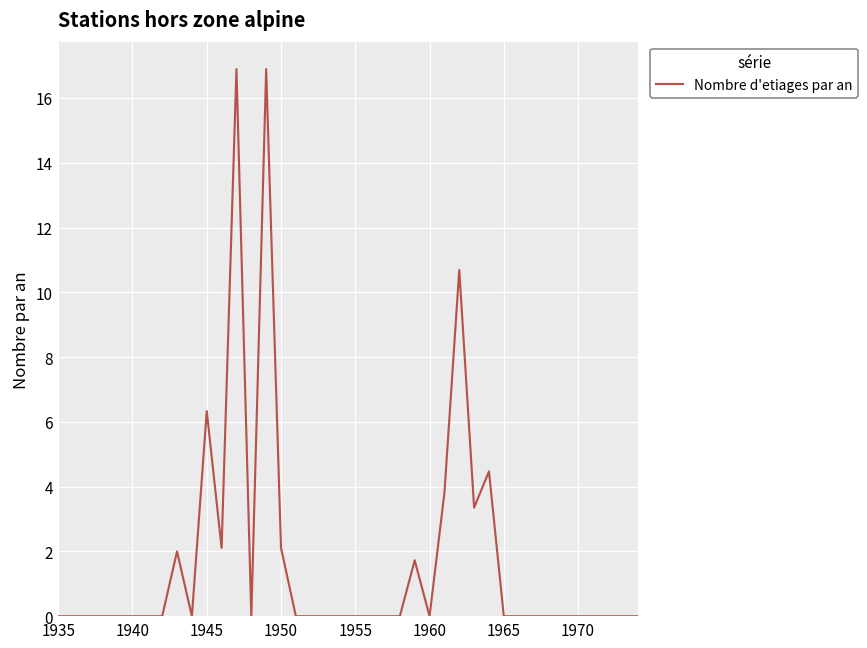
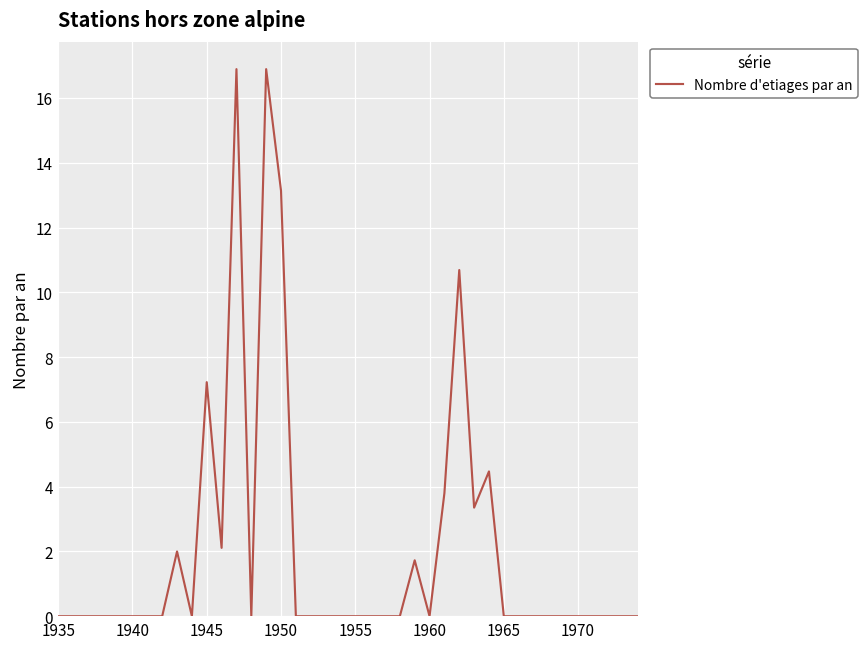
1945: 6.3 -> 7.2
1950: 2.1 -> 13.1
